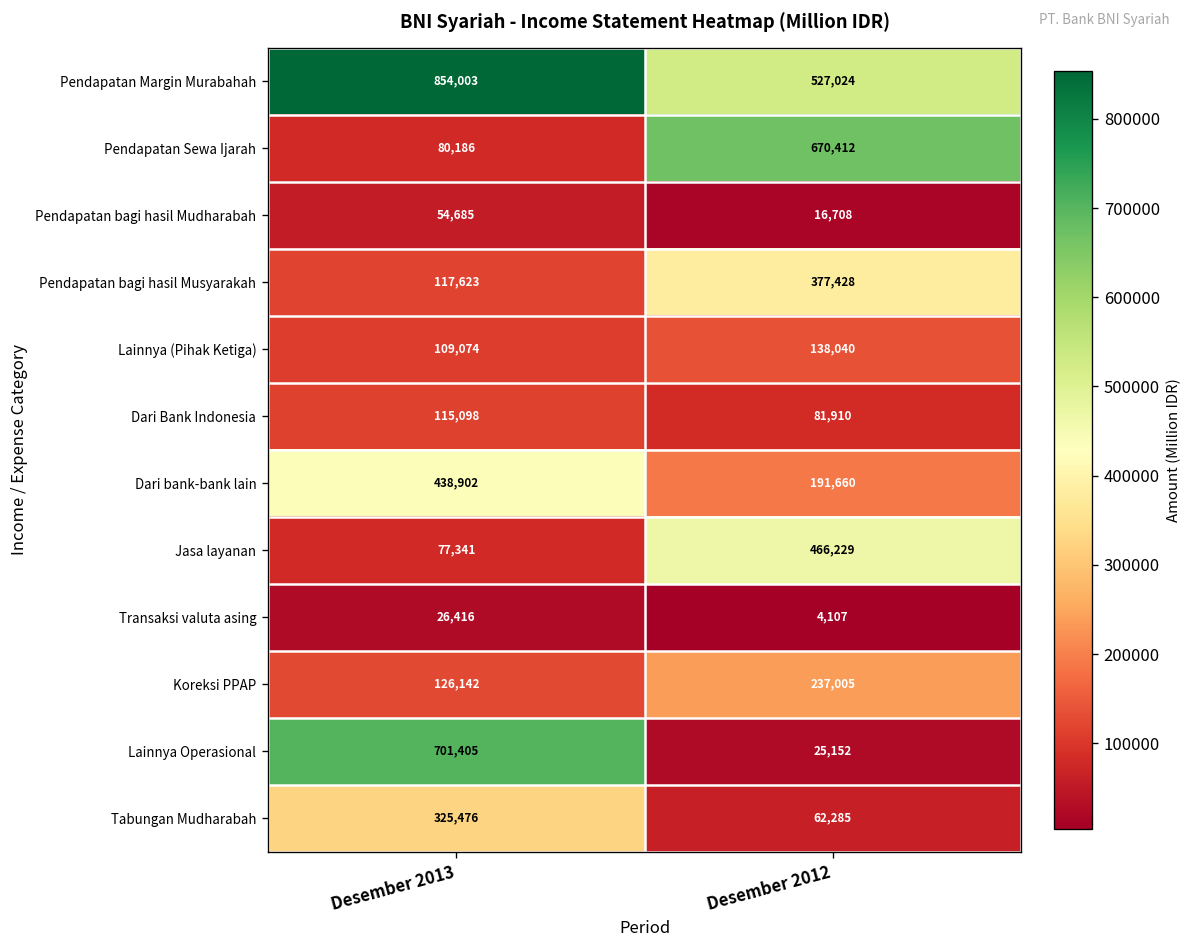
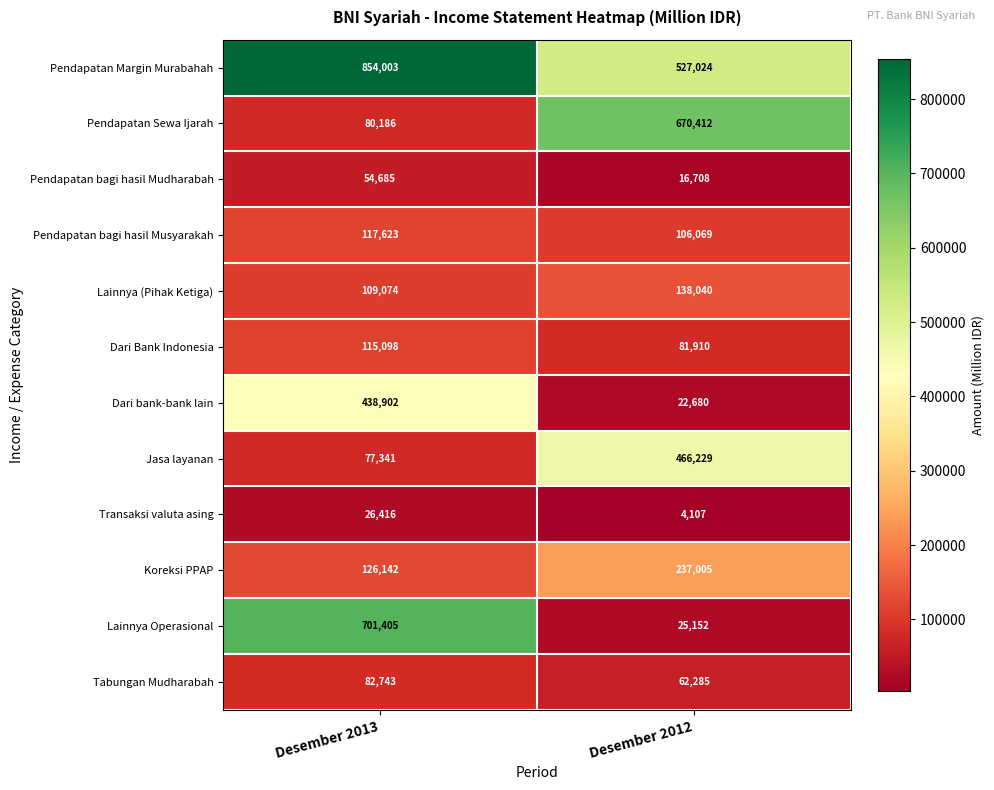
Pendapatan bagi hasil Musyarakah, Desember 2012: 377,428 -> 106,069
Dari bank-bank lain, Desember 2012: 191,660 -> 22,680
Tabungan Mudharabah, Desember 2013: 325,476 -> 82,743
